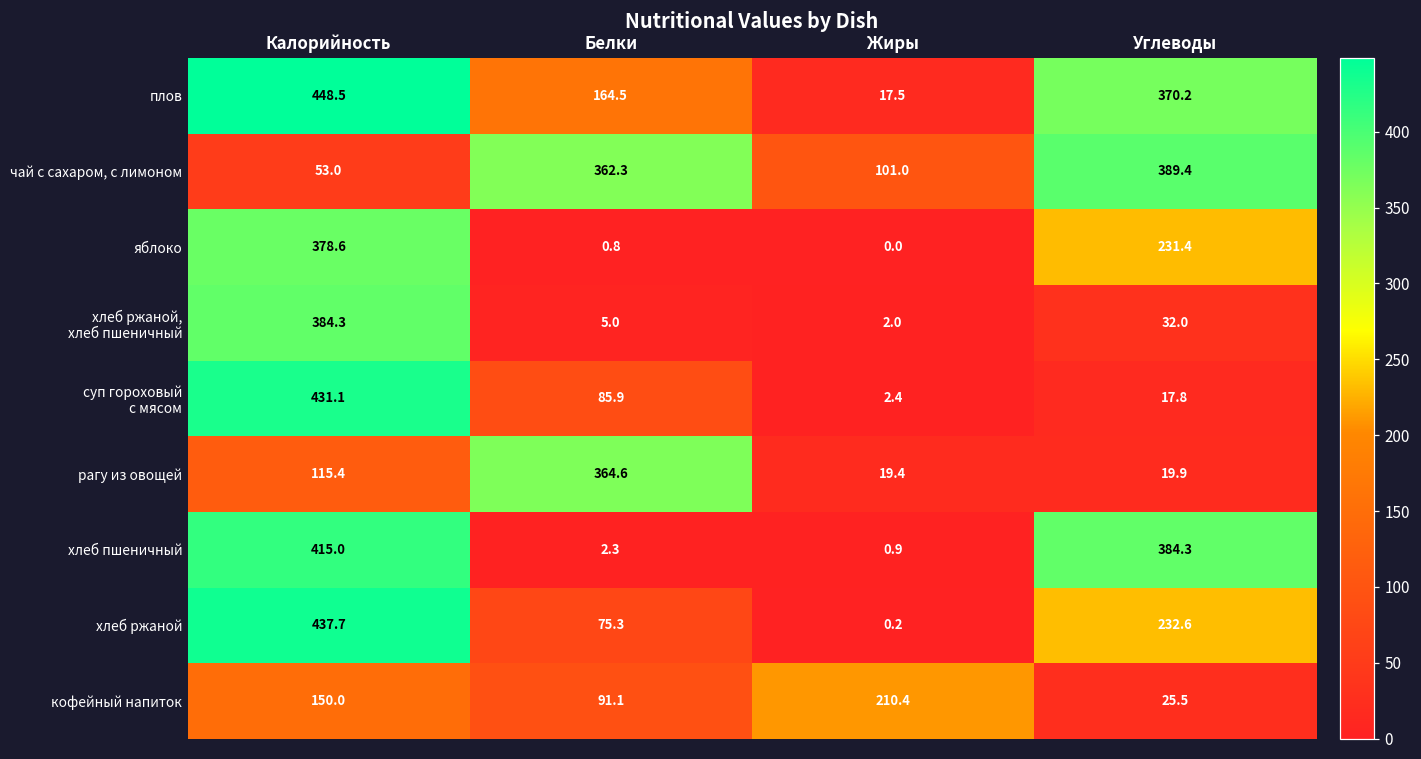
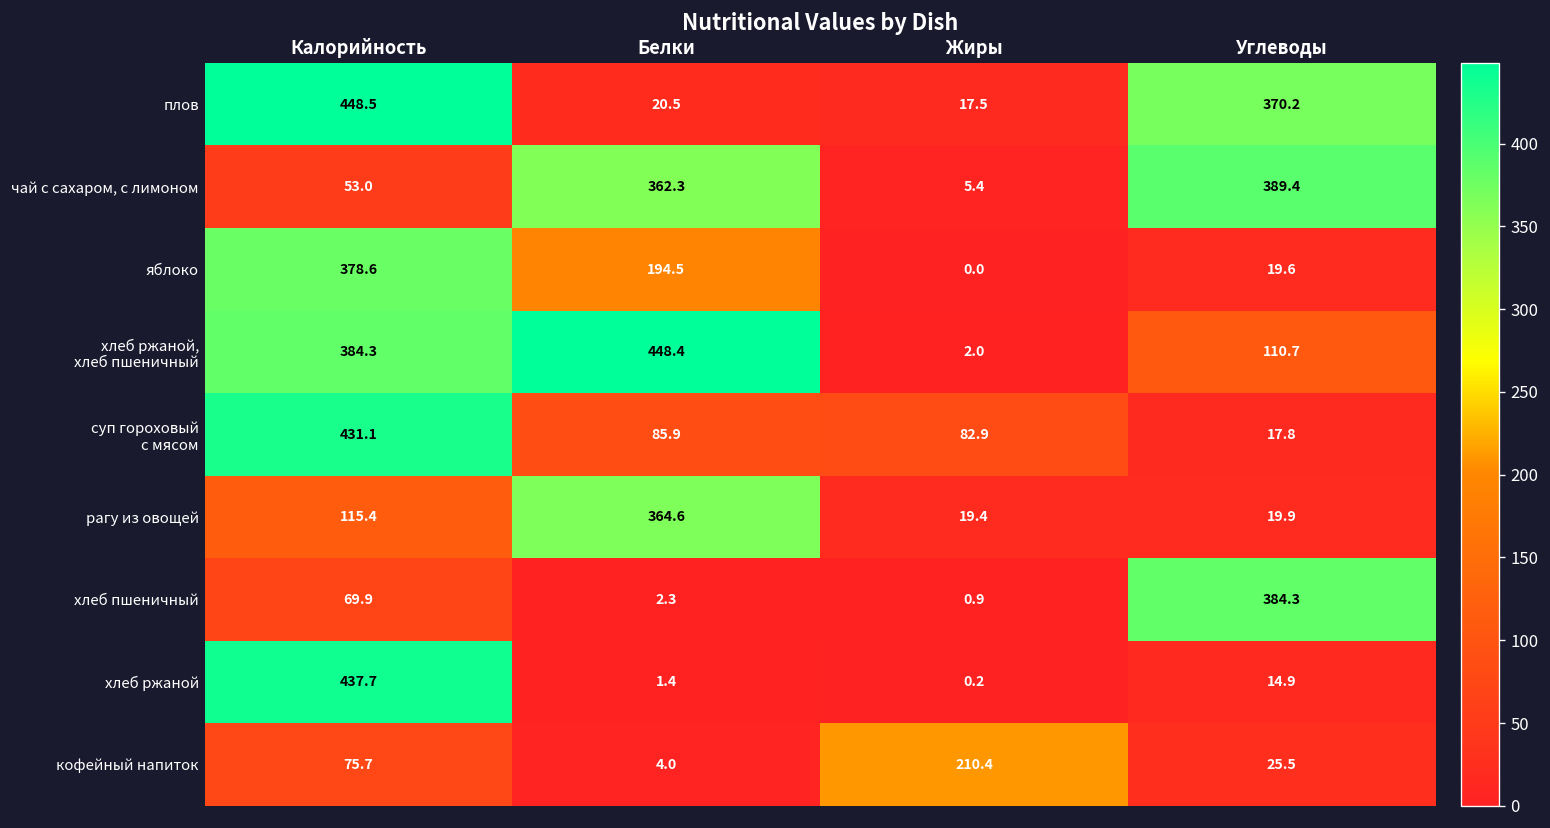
плов, Белки: 164.5 -> 20.5
чай с сахаром, с лимоном, Жиры: 101.0 -> 5.4
яблоко, Белки: 0.8 -> 194.5
яблоко, Углеводы: 231.4 -> 19.6
хлеб ржаной, хлеб пшеничный, Белки: 5.0 -> 448.4
хлеб ржаной, хлеб пшеничный, Углеводы: 32.0 -> 110.7
суп гороховый с мясом, Жиры: 2.4 -> 82.9
хлеб пшеничный, Калорийность: 415.0 -> 69.9
хлеб ржаной, Белки: 75.3 -> 1.4
хлеб ржаной, Углеводы: 232.6 -> 14.9
кофейный напиток, Калорийность: 150.0 -> 75.7
кофейный напиток, Белки: 91.1 -> 4.0
